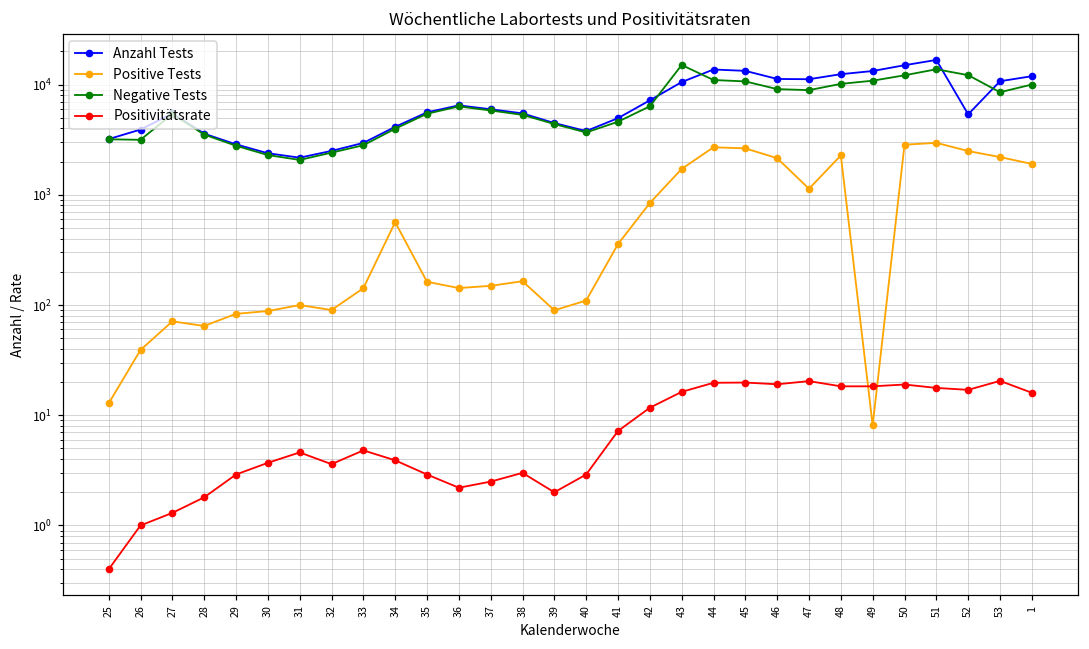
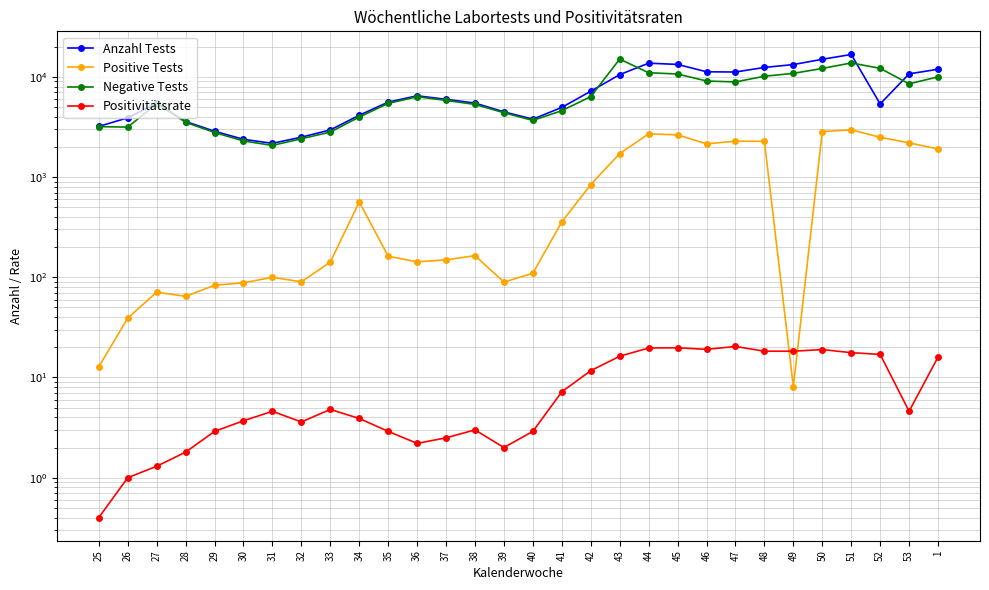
Positive Tests, 47: 1100 -> 2300
Positivitätsrate, 53: 21 -> 5
